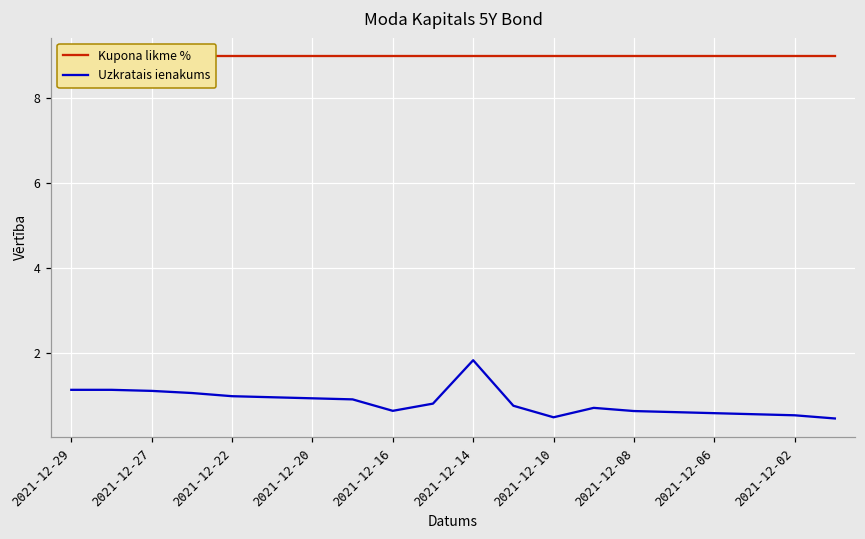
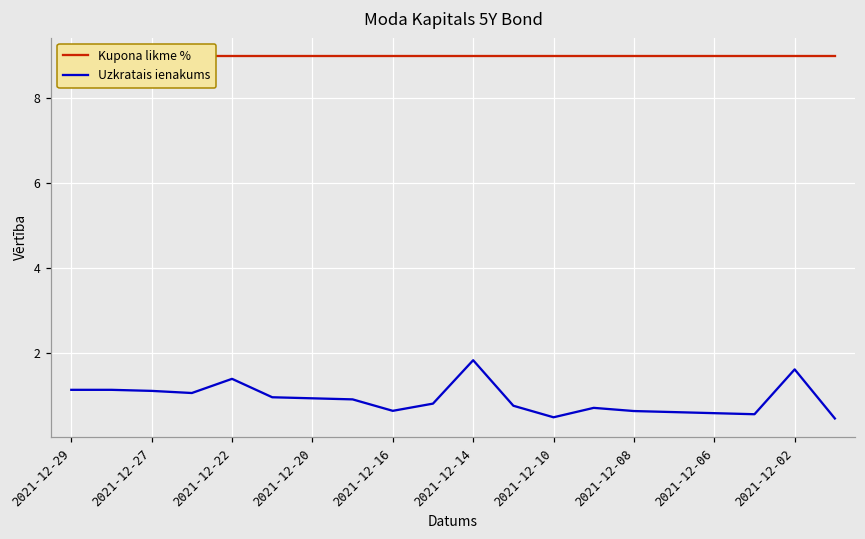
Uzkratais ienakums, 2021-12-22: 1.0 -> 1.4
Uzkratais ienakums, 2021-12-02: 0.5 -> 1.6
